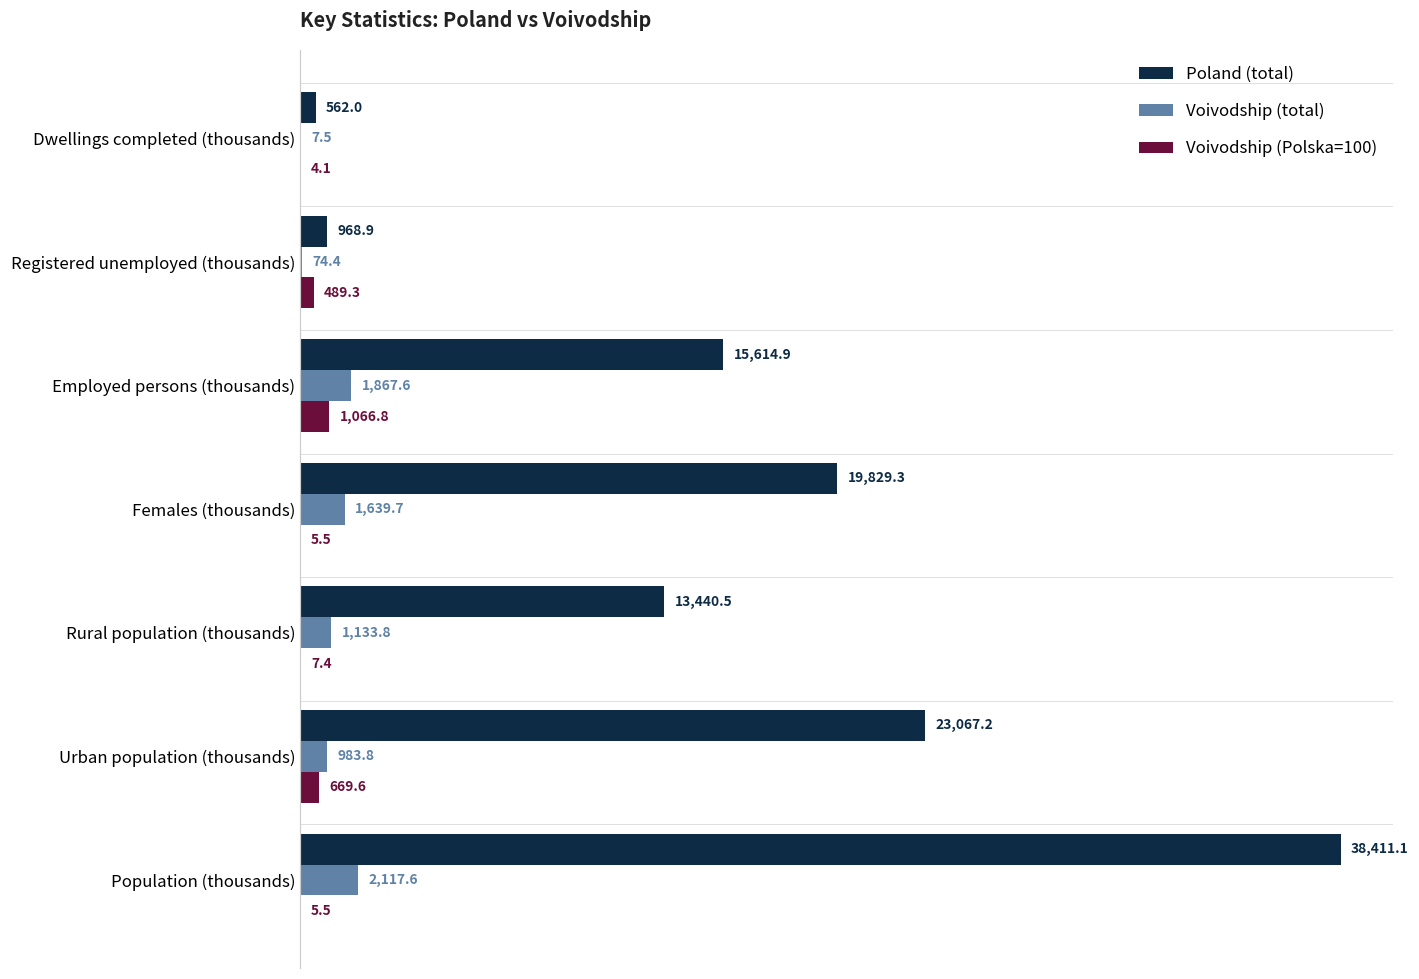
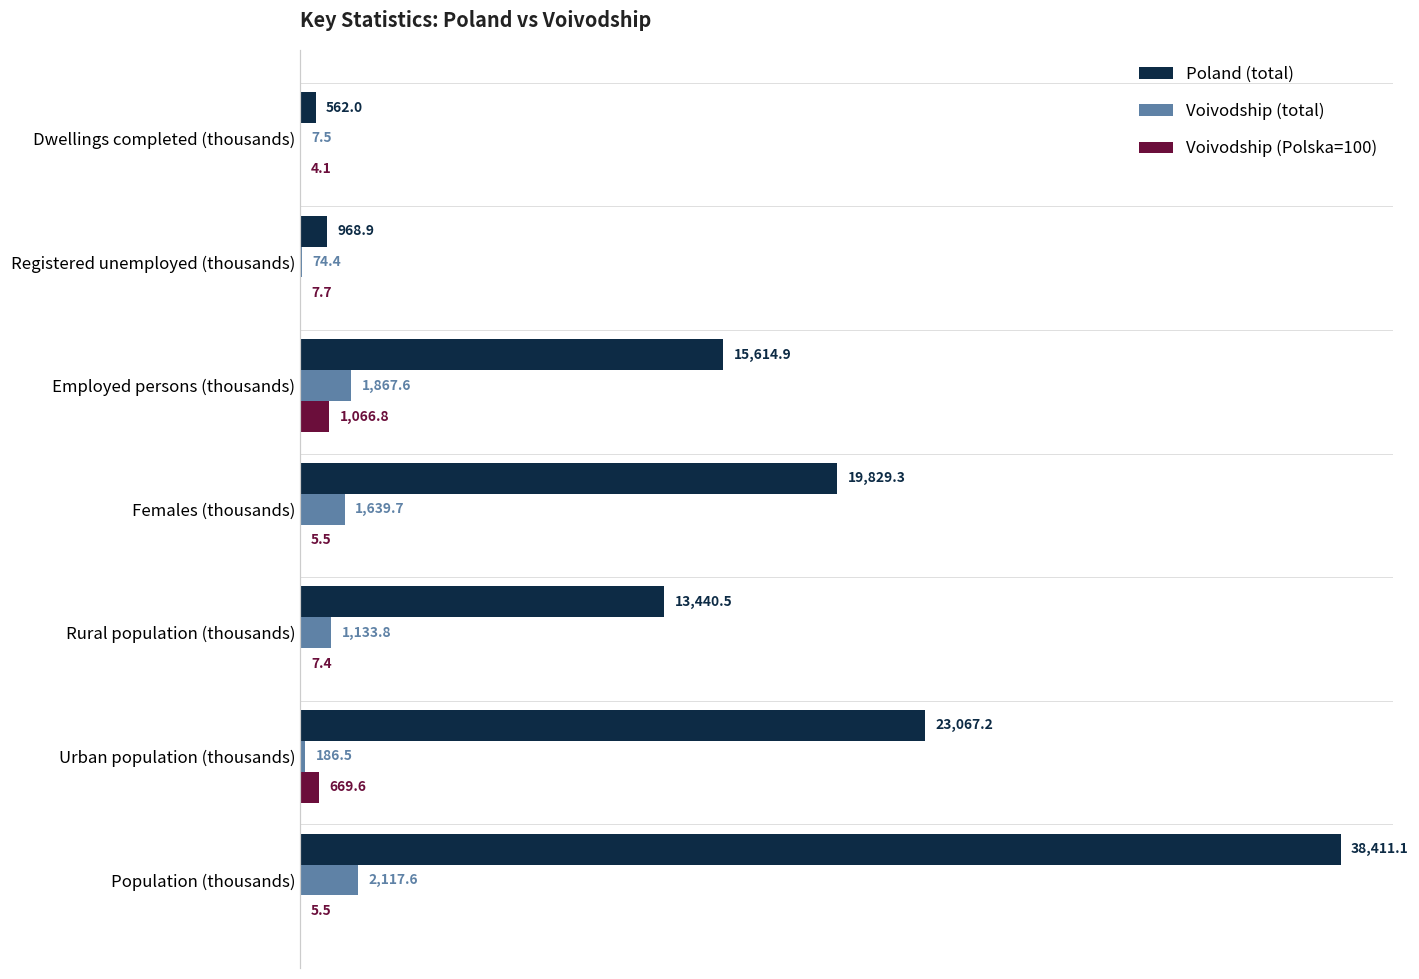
Voivodship (Polska=100), Registered unemployed (thousands): 489.3 -> 7.7
Voivodship (total), Urban population (thousands): 983.8 -> 186.5
